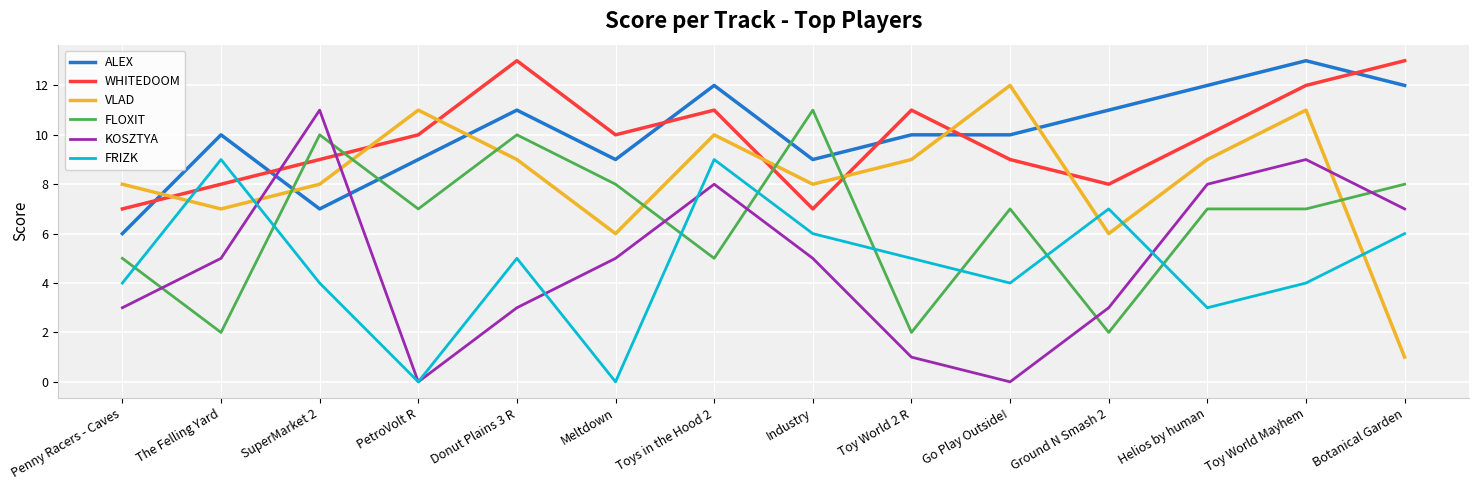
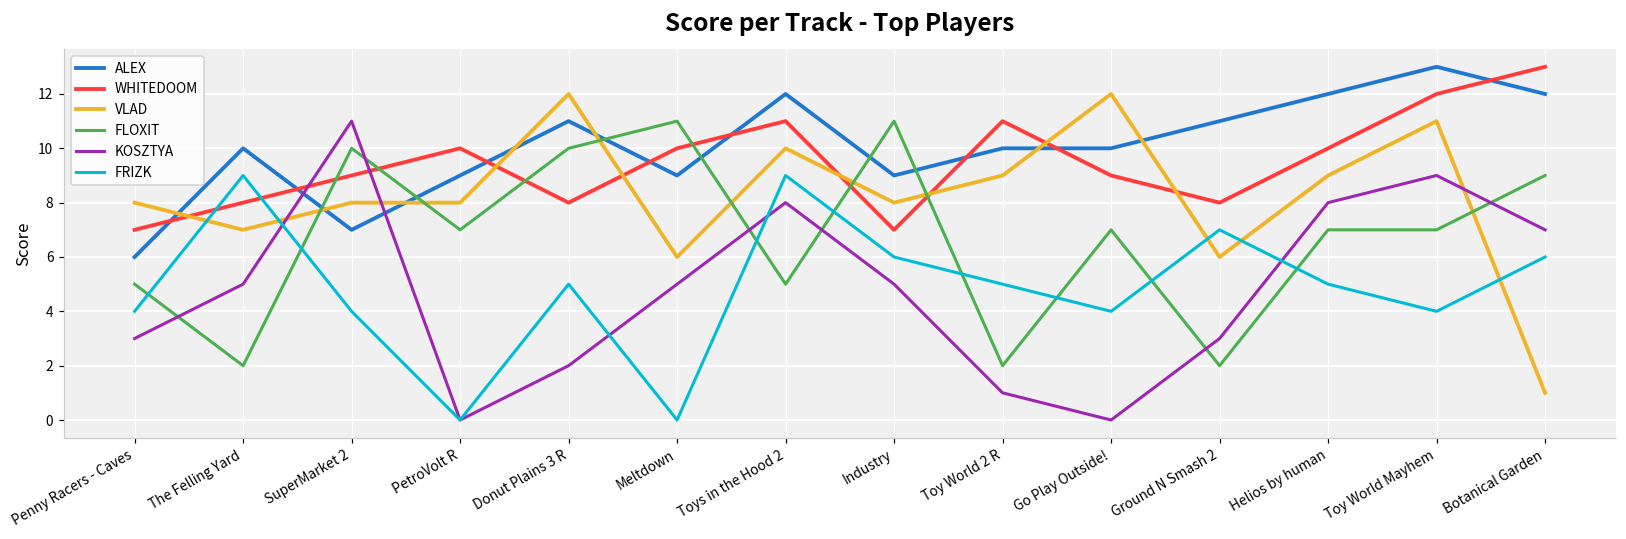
VLAD, PetroVolt R: 11 -> 8
WHITEDOOM, Donut Plains 3 R: 13 -> 8
VLAD, Donut Plains 3 R: 9 -> 12
KOSZTYA, Donut Plains 3 R: 3 -> 2
FLOXIT, Meltdown: 8 -> 11
FRIZK, Helios by human: 3 -> 5
FLOXIT, Botanical Garden: 8 -> 9
